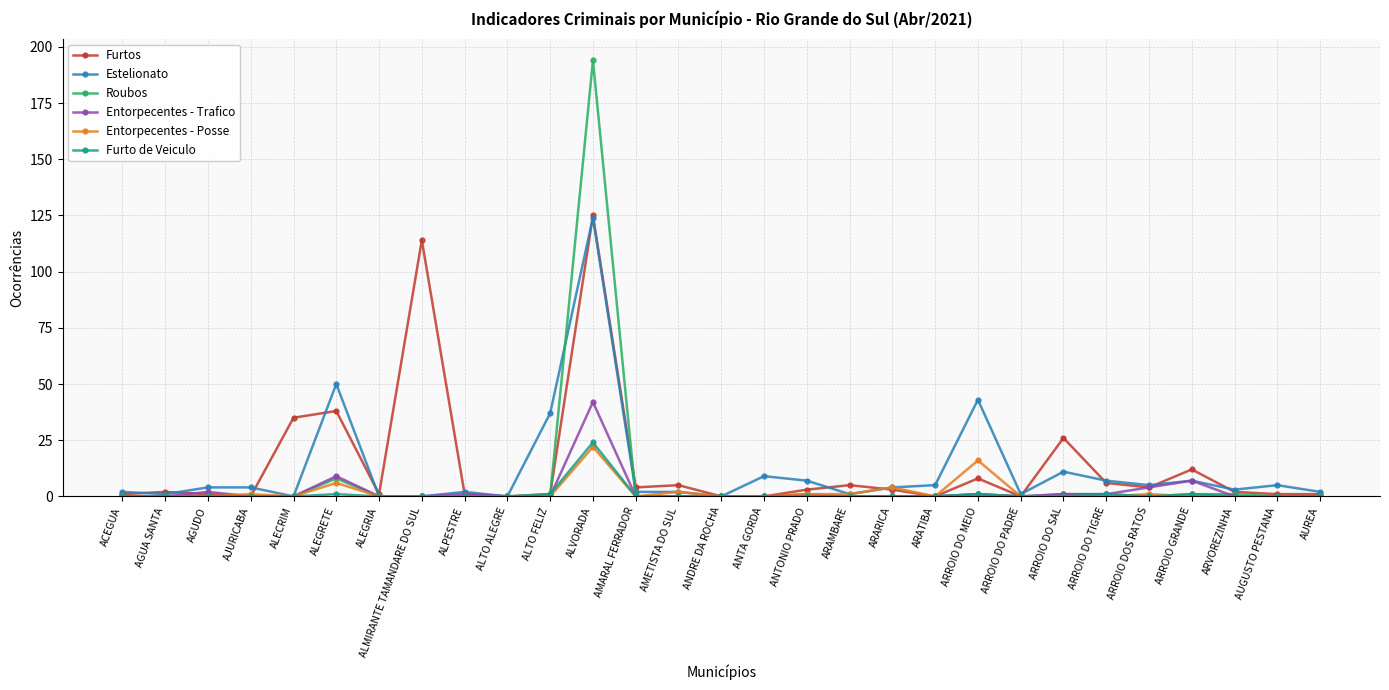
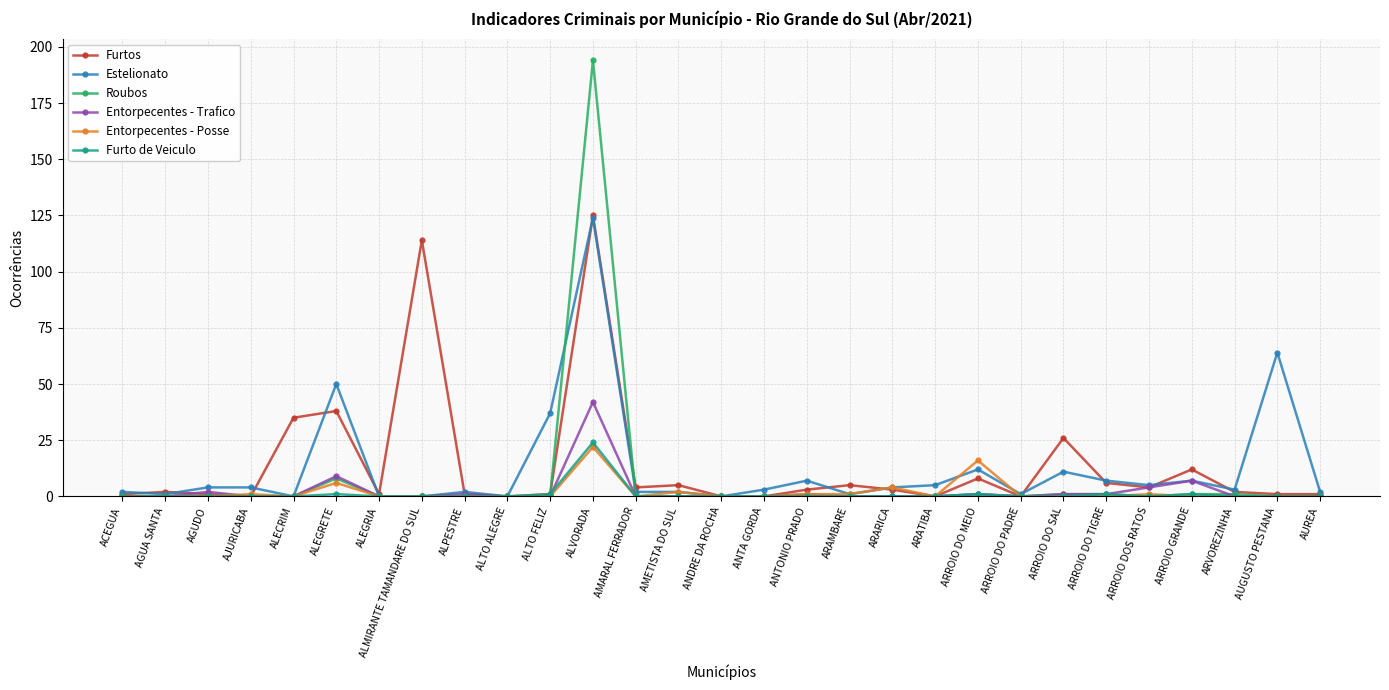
Estelionato, ANTA GORDA: 9 -> 3
Estelionato, ARROIO DO MEIO: 43 -> 12
Estelionato, AUGUSTO PESTANA: 5 -> 64
